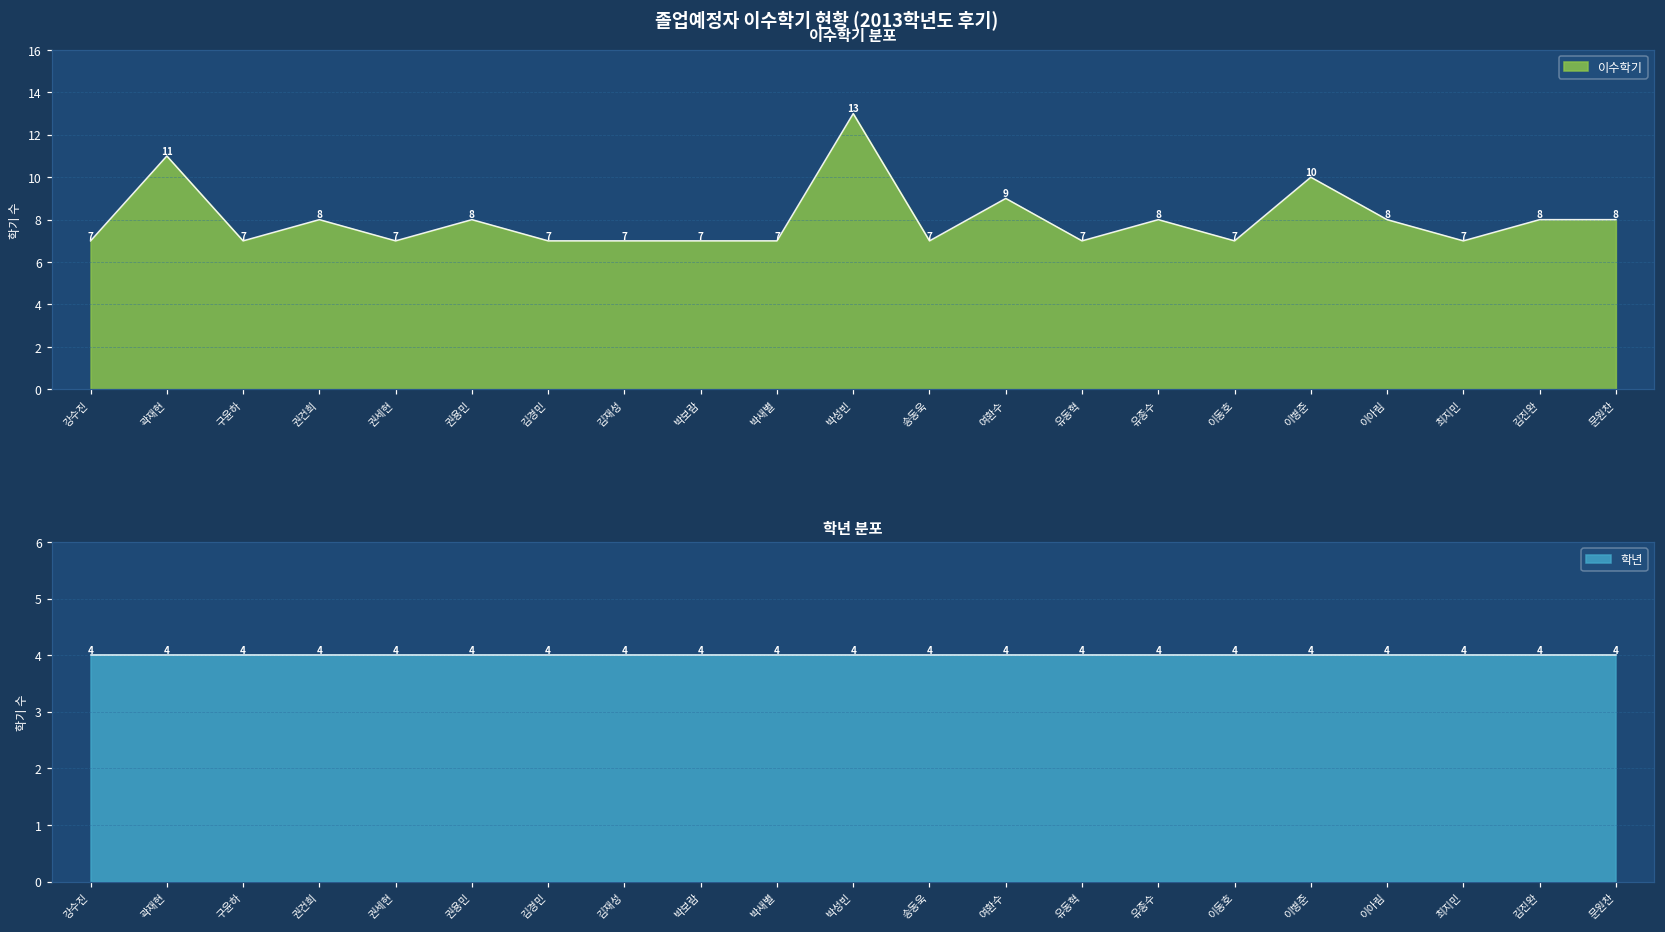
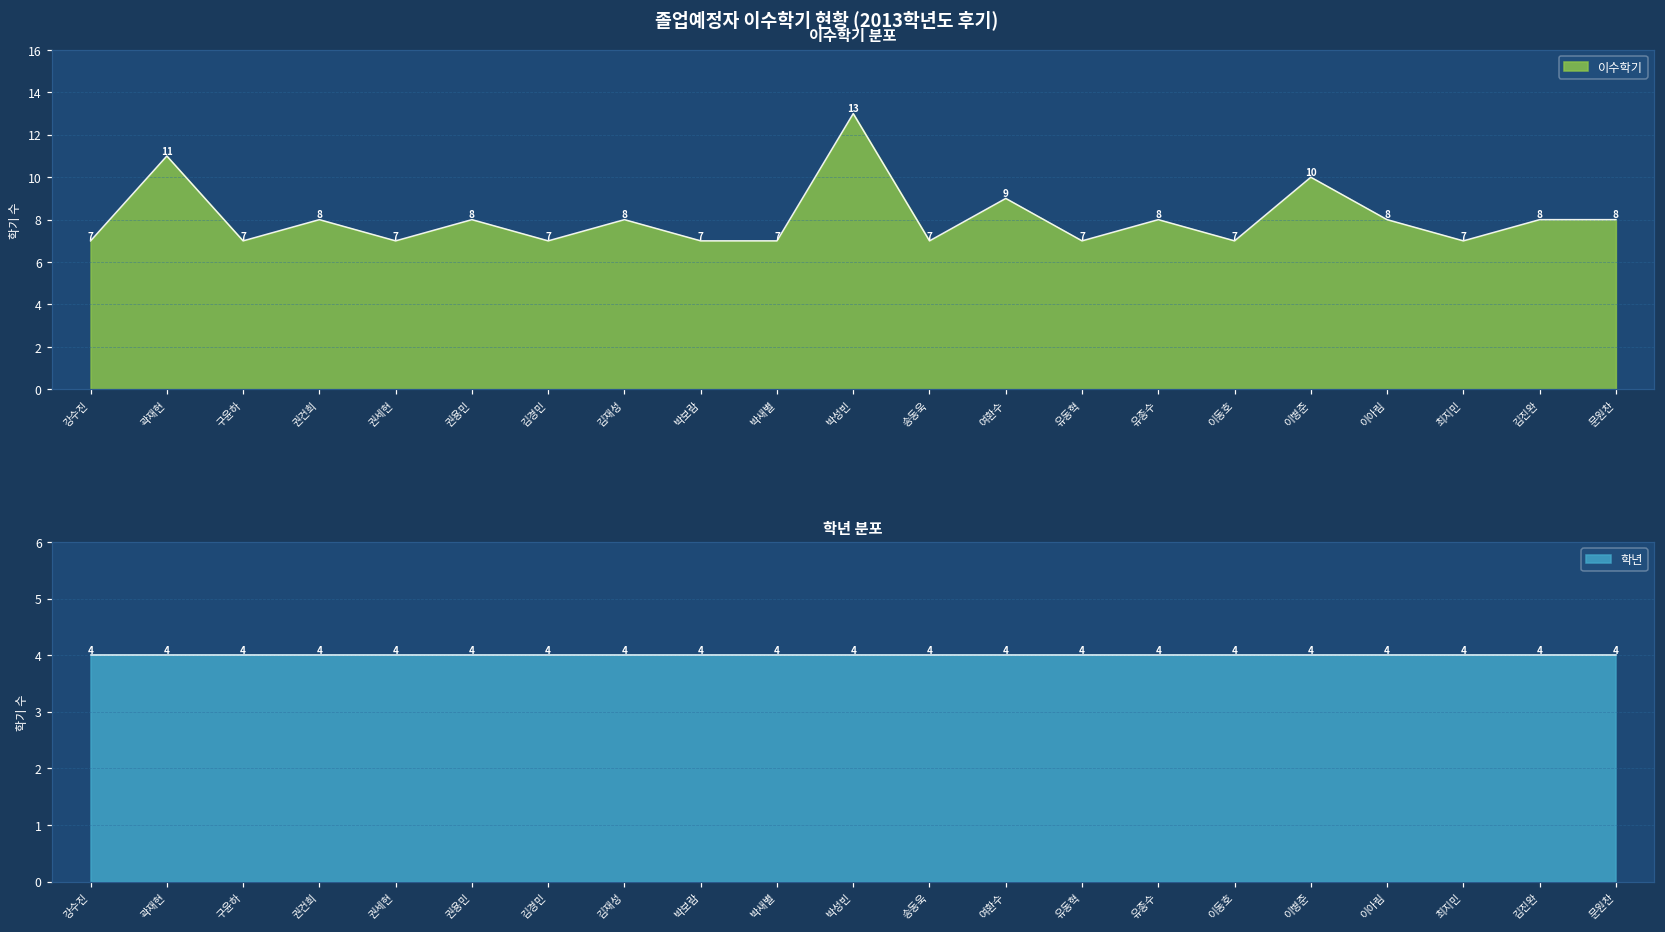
이수학기 분포, 김재성: 7 -> 8
